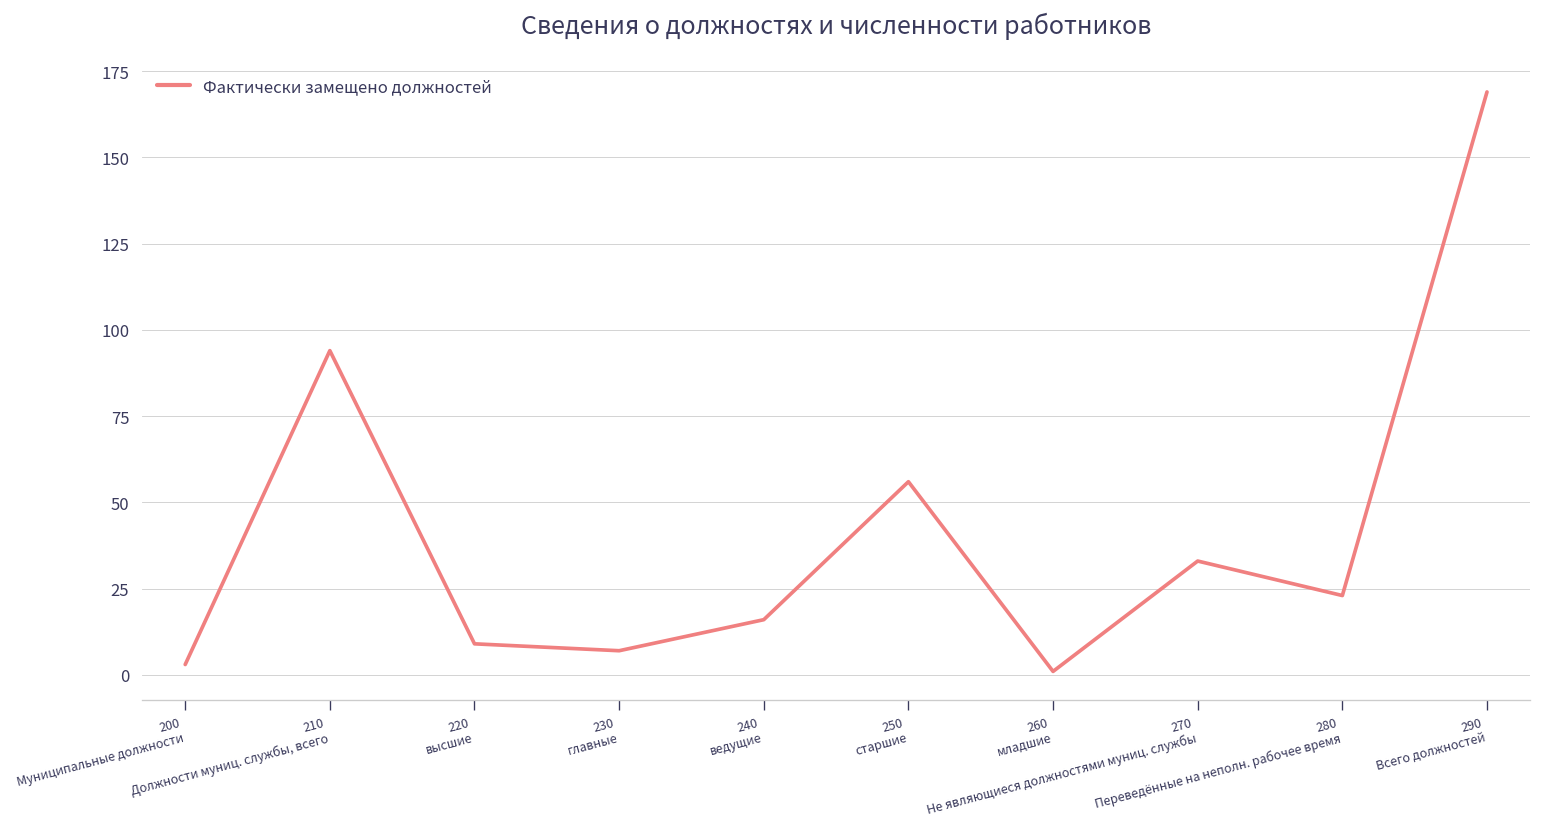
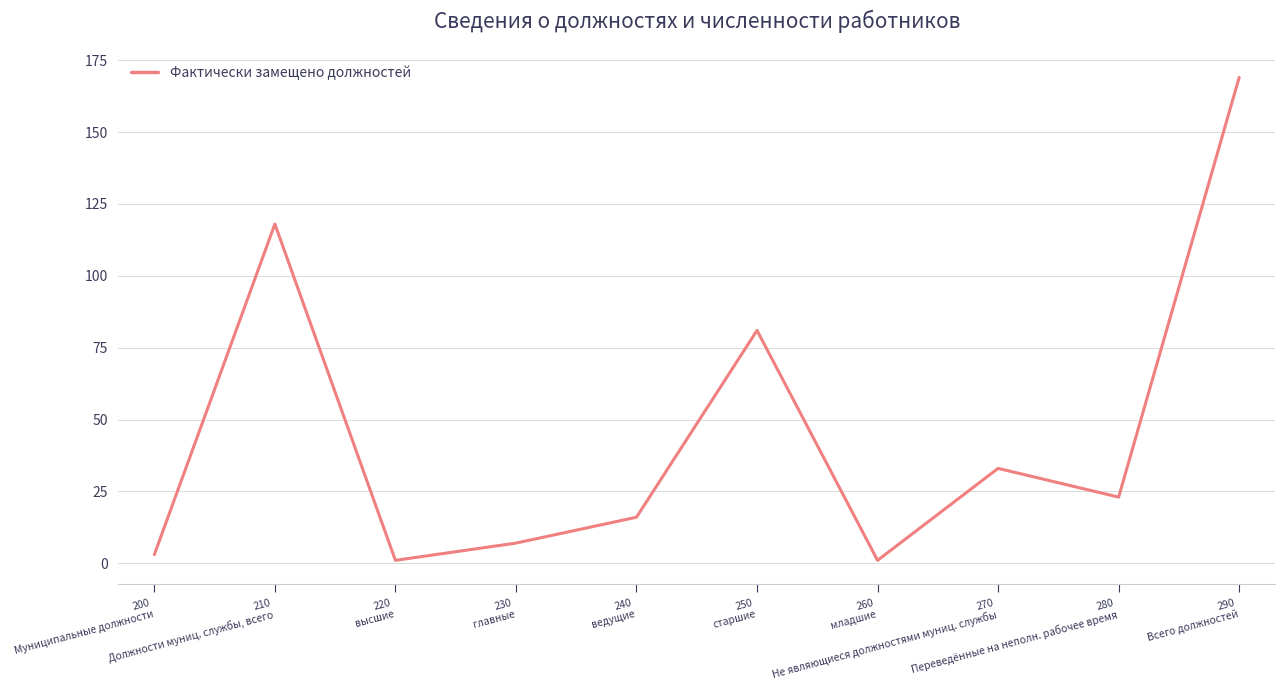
210 Должности муниц. службы, всего: 94 -> 118
220 высшие: 9 -> 1
250 старшие: 56 -> 81
